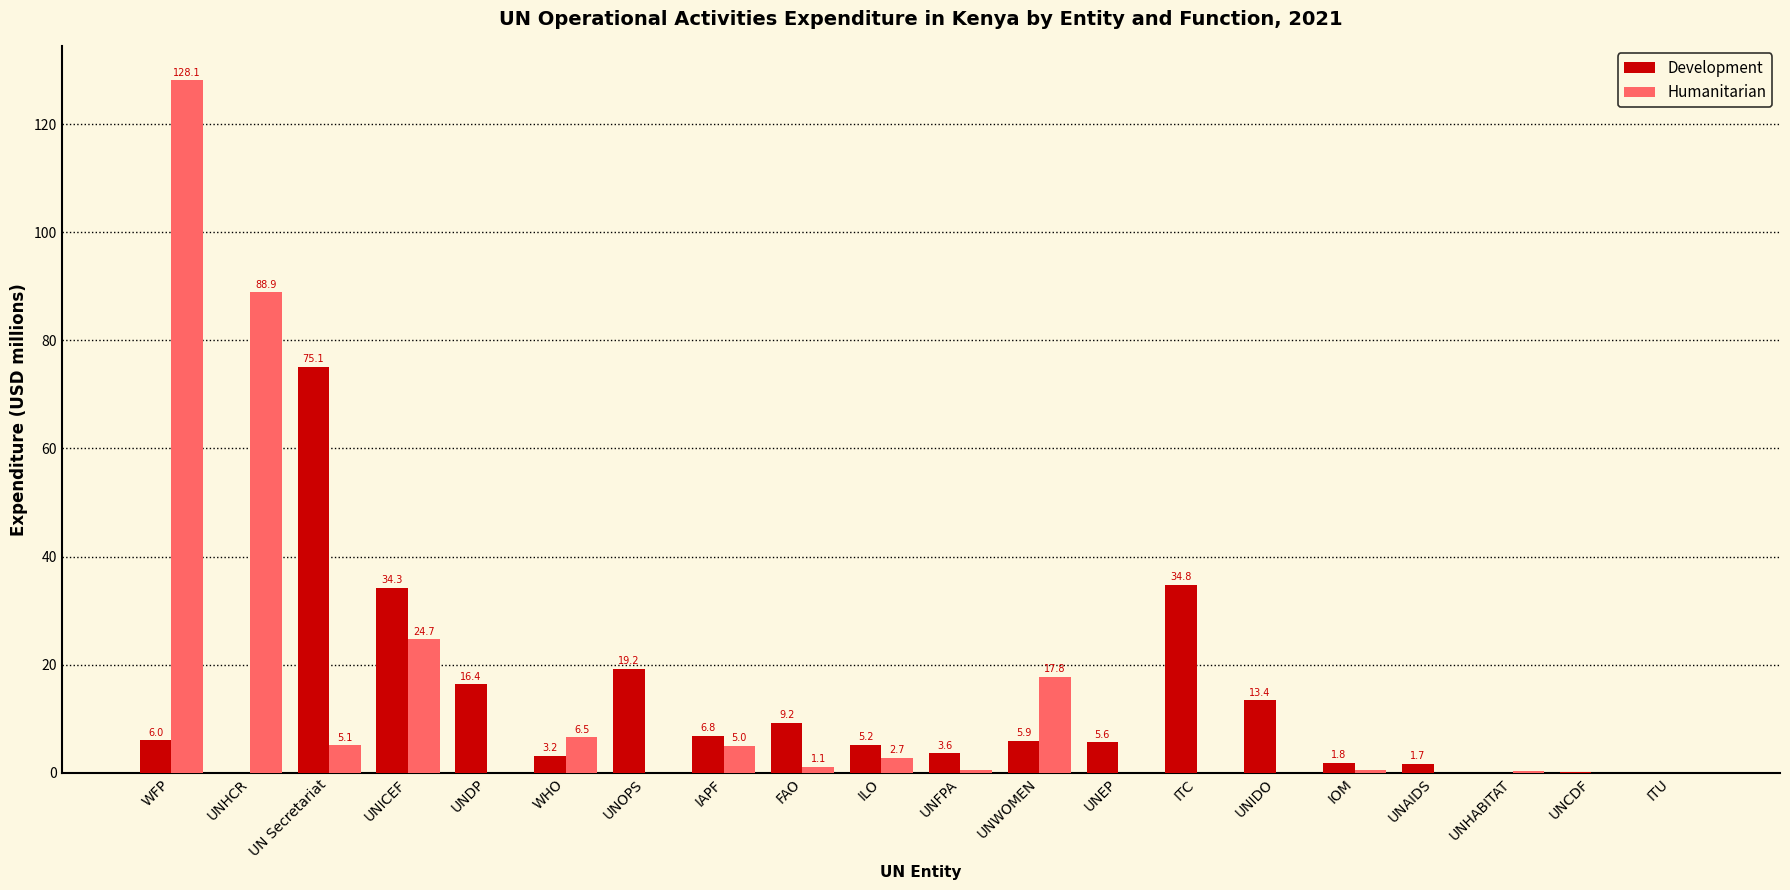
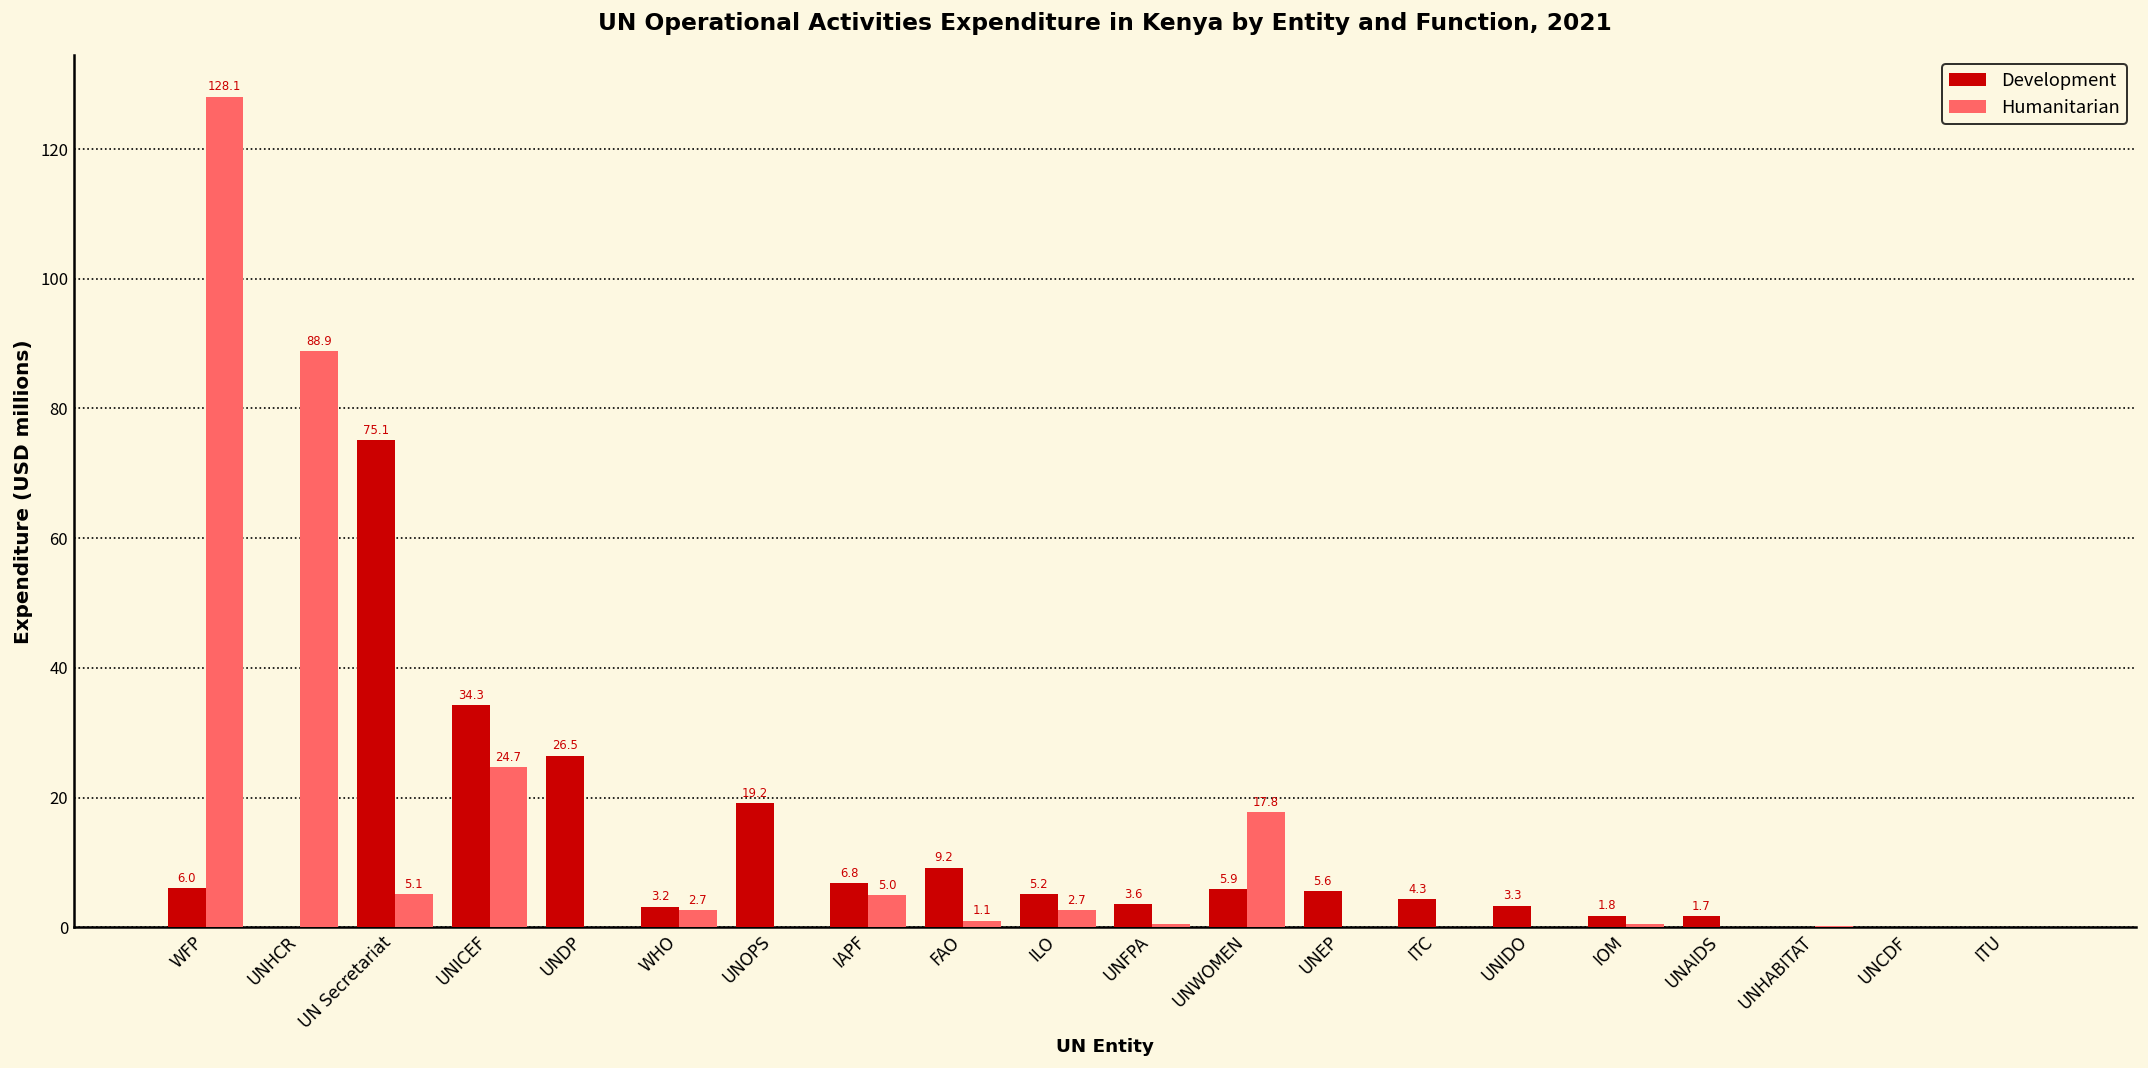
Development, UNDP: 16.4 -> 26.5
Humanitarian, WHO: 6.5 -> 2.7
Development, ITC: 34.8 -> 4.3
Development, UNIDO: 13.4 -> 3.3
